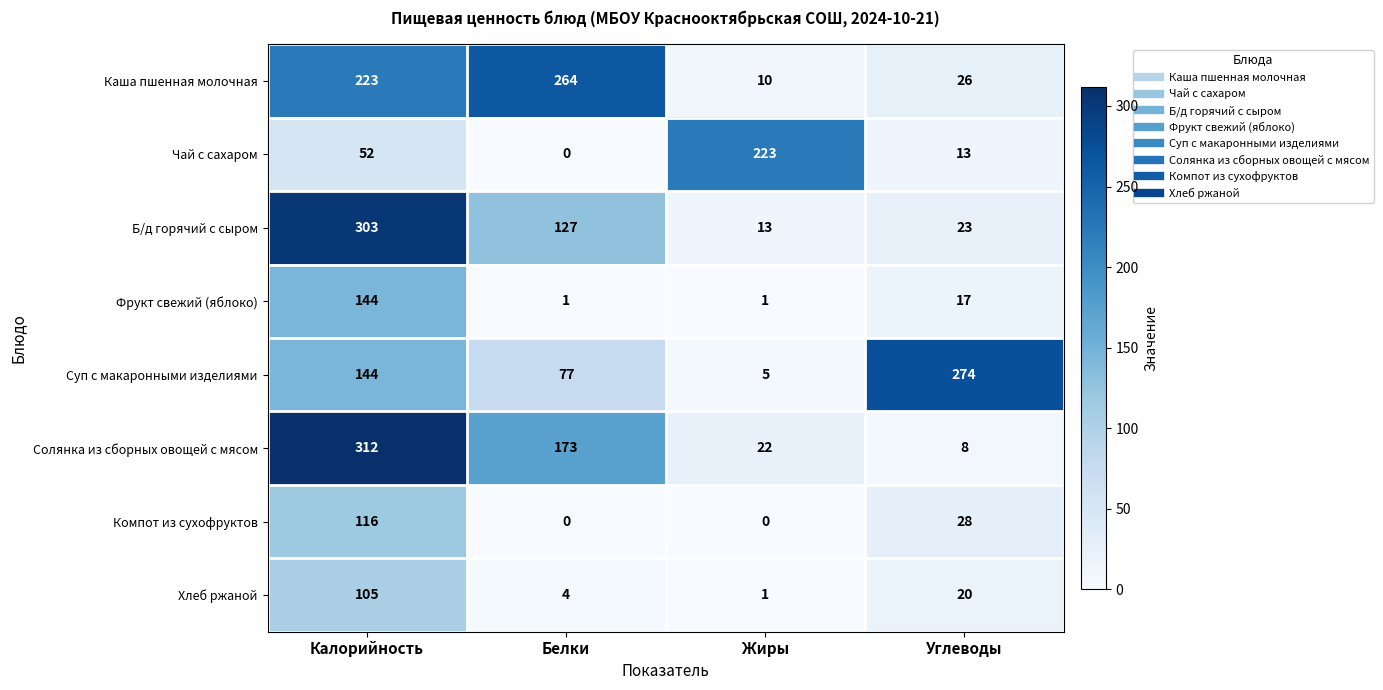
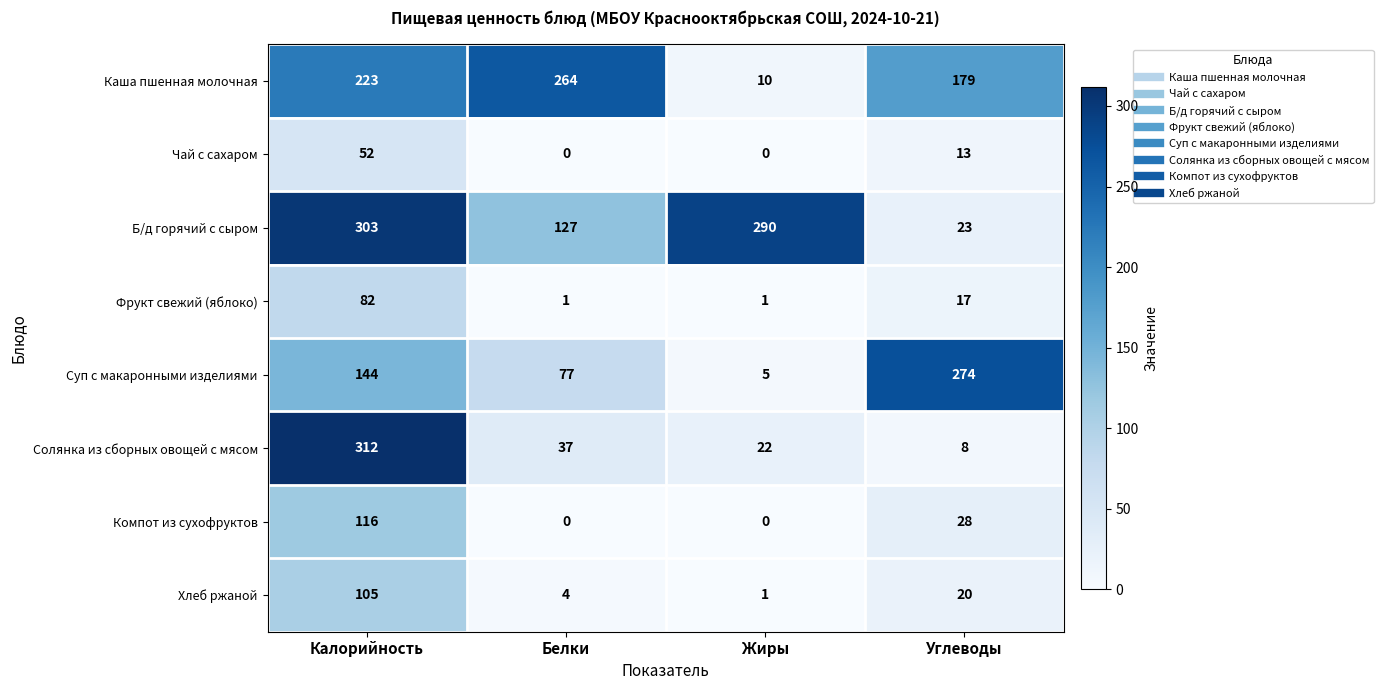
Каша пшенная молочная, Углеводы: 26 -> 179
Чай с сахаром, Жиры: 223 -> 0
Б/д горячий с сыром, Жиры: 13 -> 290
Фрукт свежий (яблоко), Калорийность: 144 -> 82
Солянка из сборных овощей с мясом, Белки: 173 -> 37
